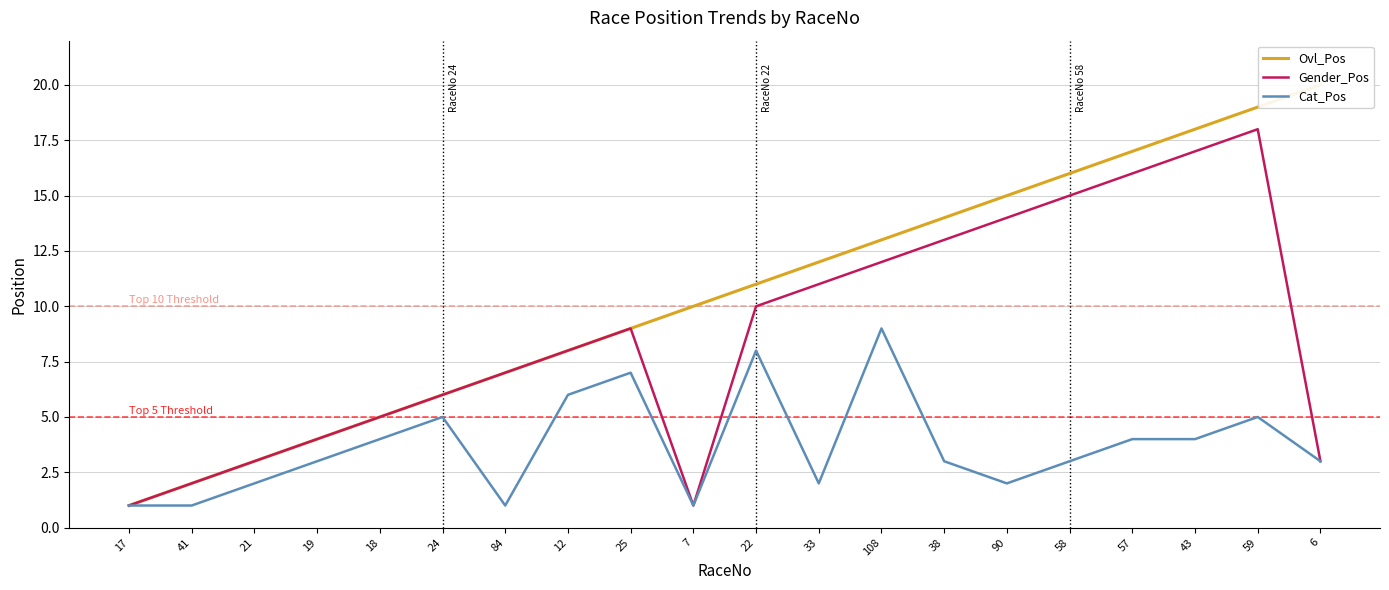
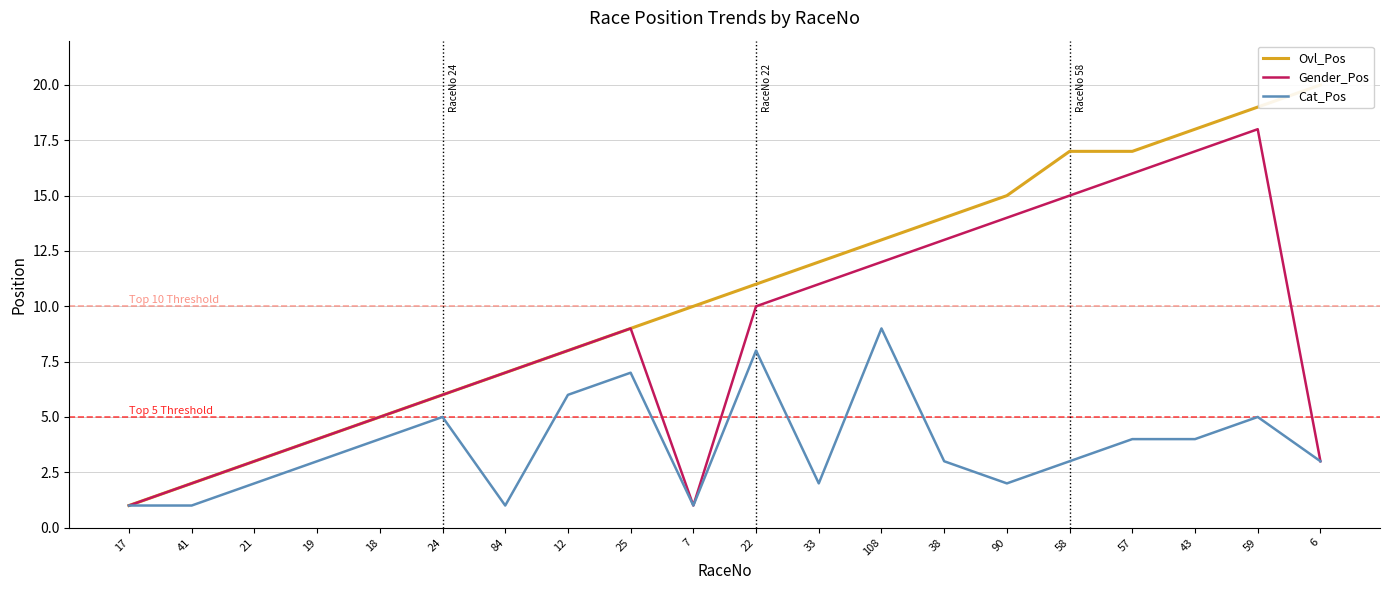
Ovl_Pos, 58: 16 -> 17
